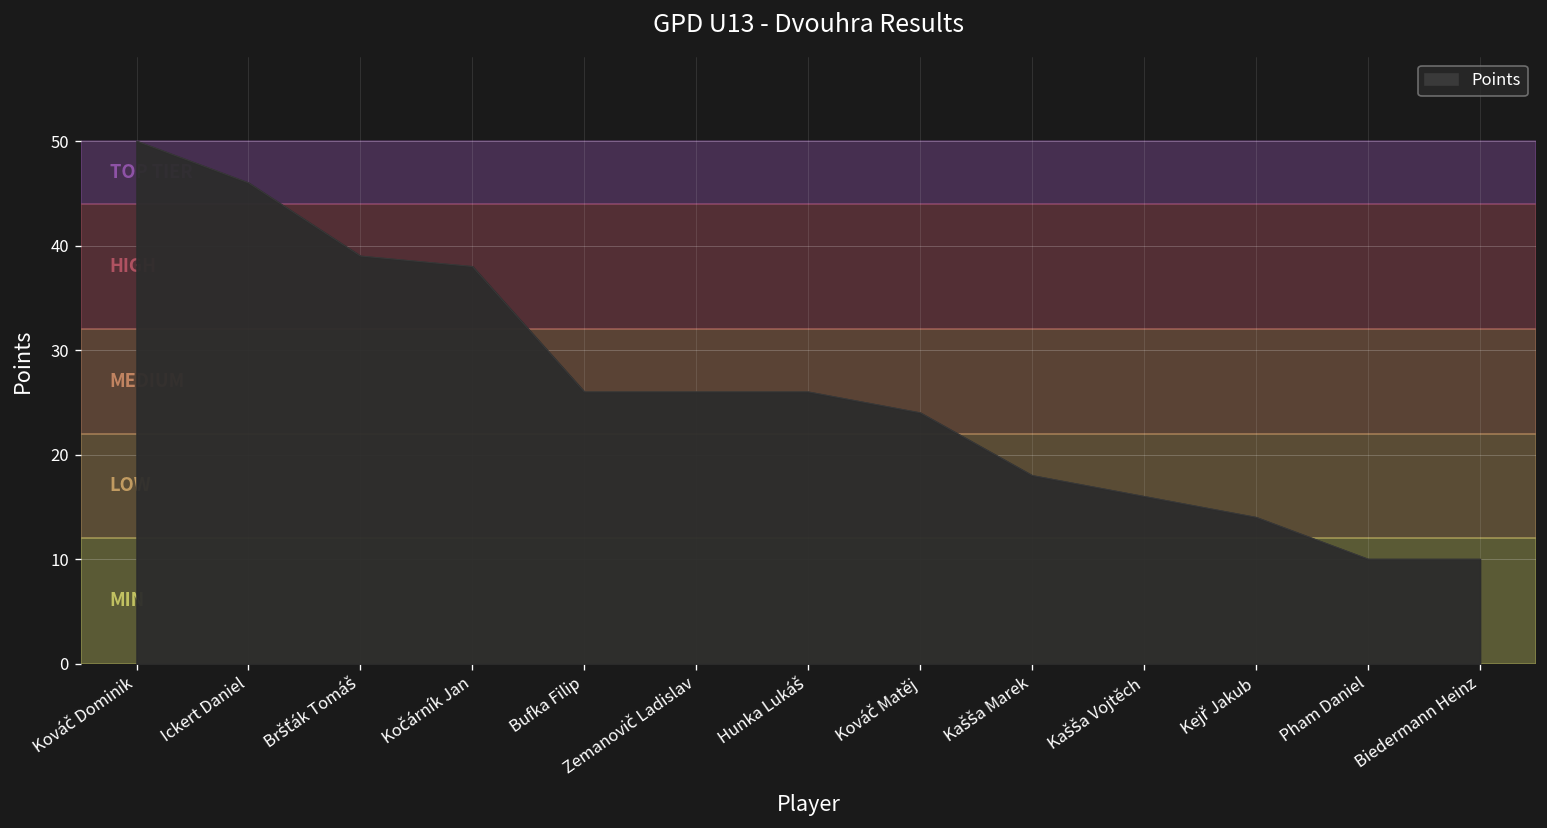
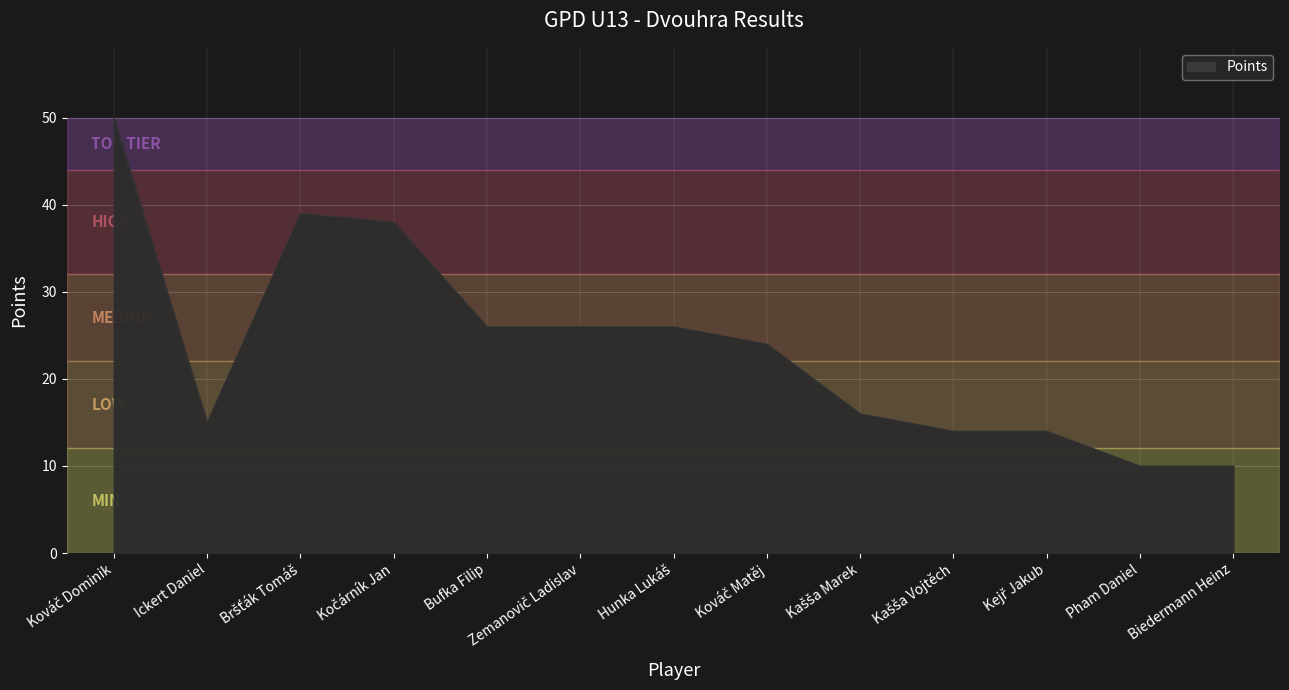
Ickert Daniel: 46 -> 15
Kašša Marek: 18 -> 16
Kašša Vojtěch: 16 -> 14
